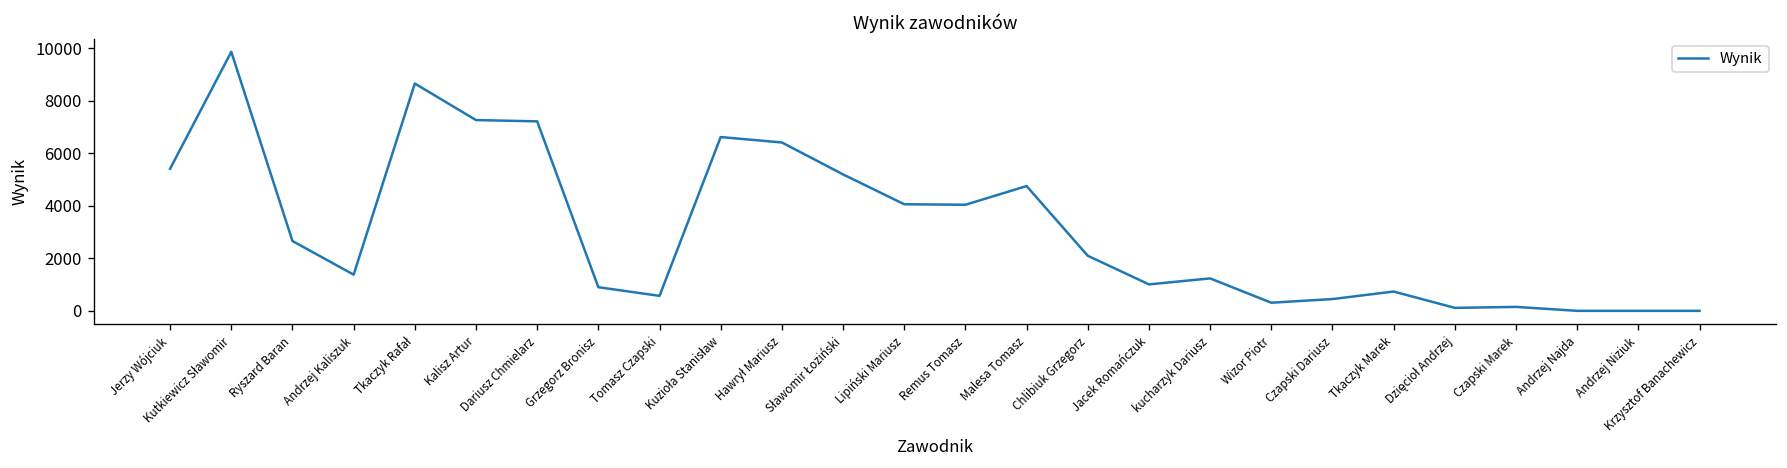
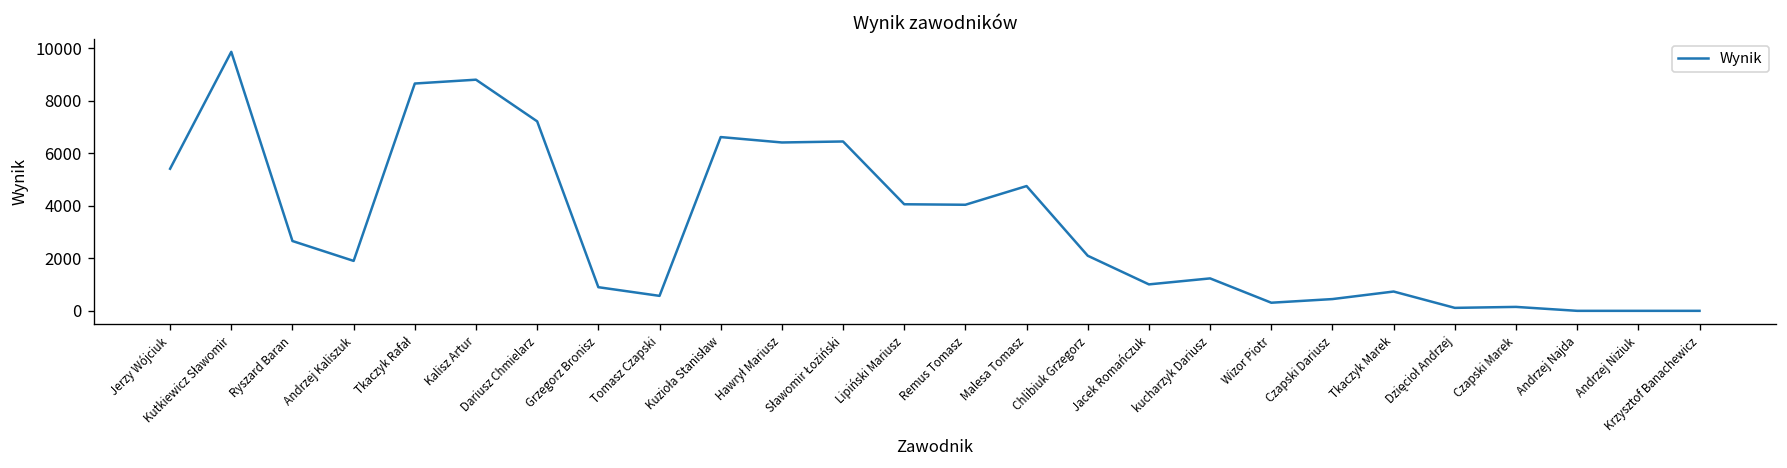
Andrzej Kaliszuk: 1400 -> 1900
Kalisz Artur: 7300 -> 8800
Sławomir Łoziński: 5200 -> 6400
